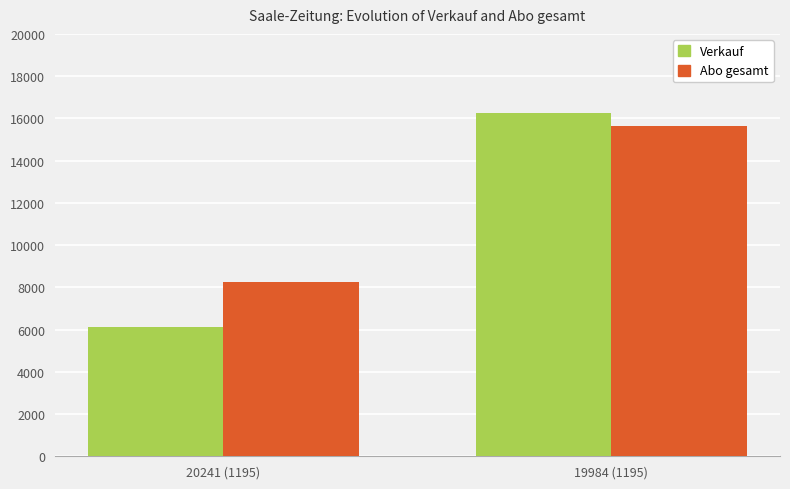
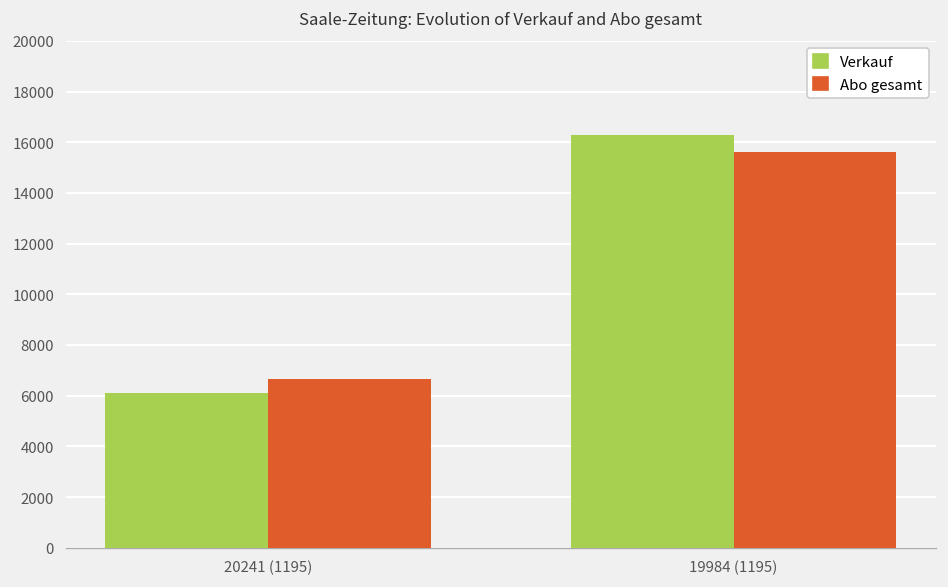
Abo gesamt, 20241 (1195): 8300 -> 6700
